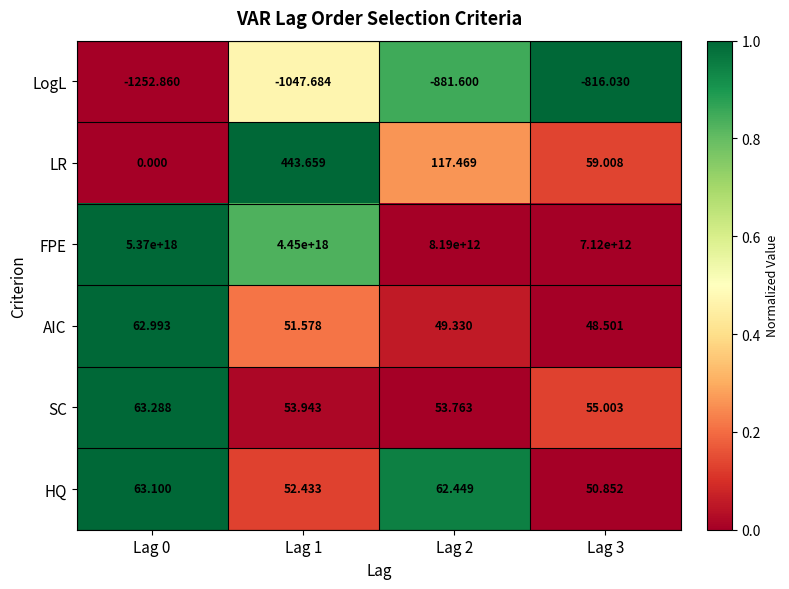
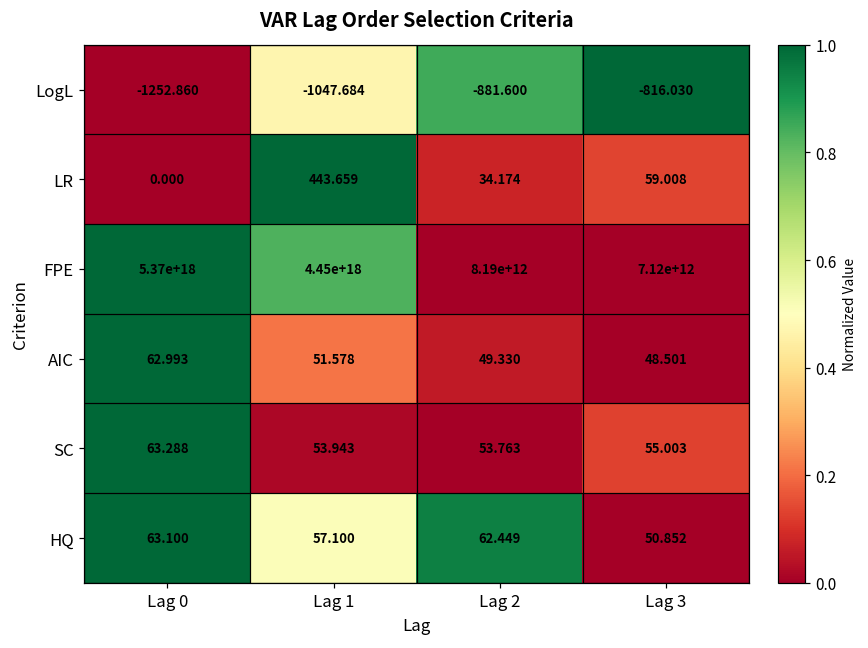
LR, Lag 2: 117.469 -> 34.174
HQ, Lag 1: 52.433 -> 57.100
